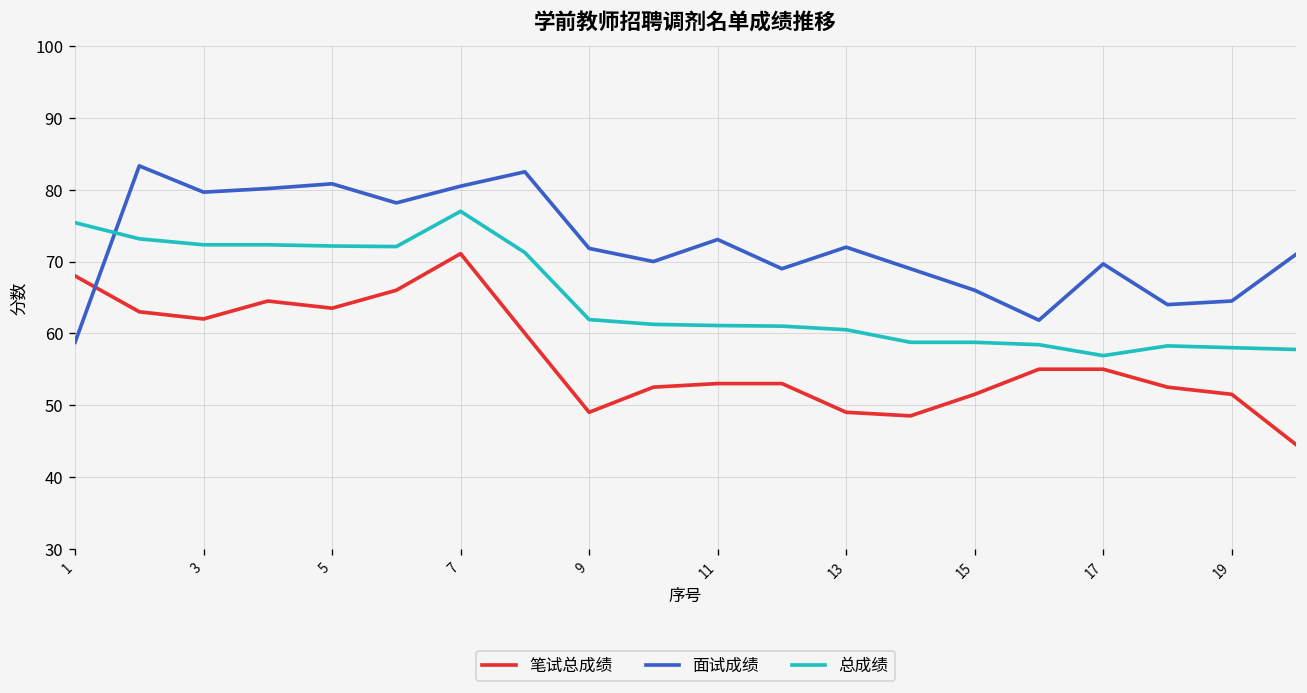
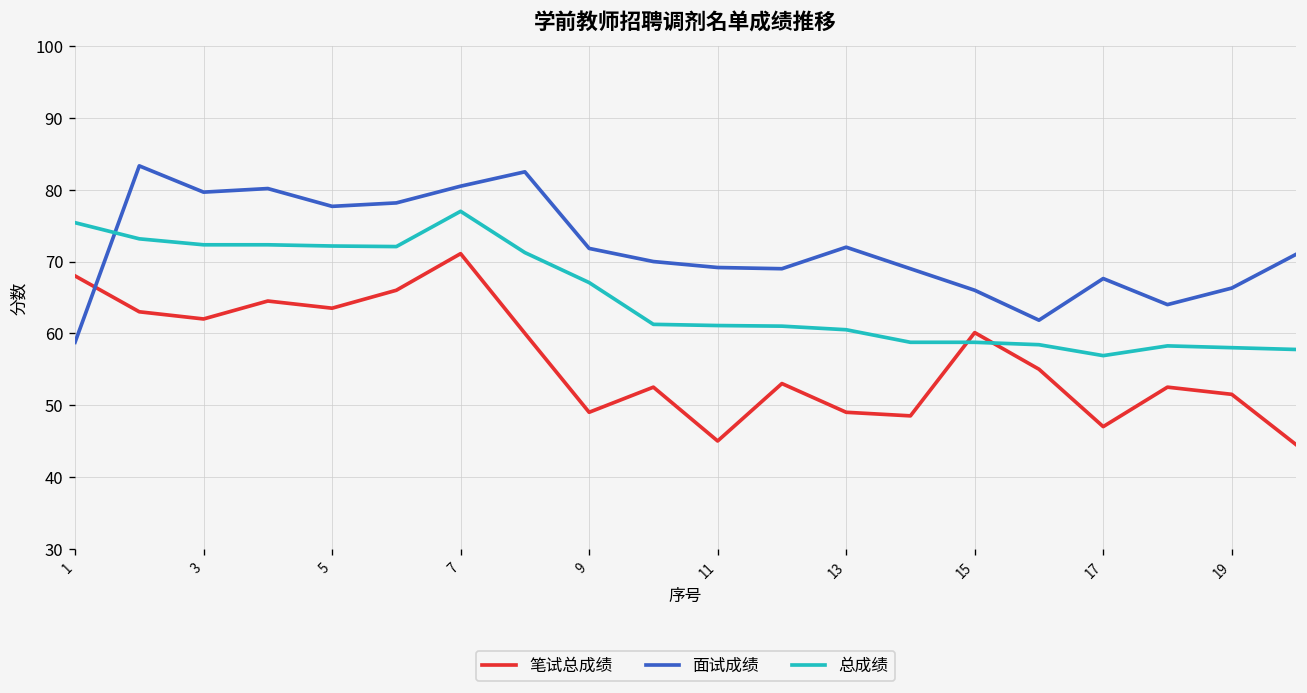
面试成绩, 5: 81 -> 78
总成绩, 9: 62 -> 67
笔试总成绩, 11: 53 -> 45
面试成绩, 11: 73 -> 69
笔试总成绩, 15: 52 -> 60
笔试总成绩, 17: 55 -> 47
面试成绩, 17: 70 -> 68
面试成绩, 19: 65 -> 66
